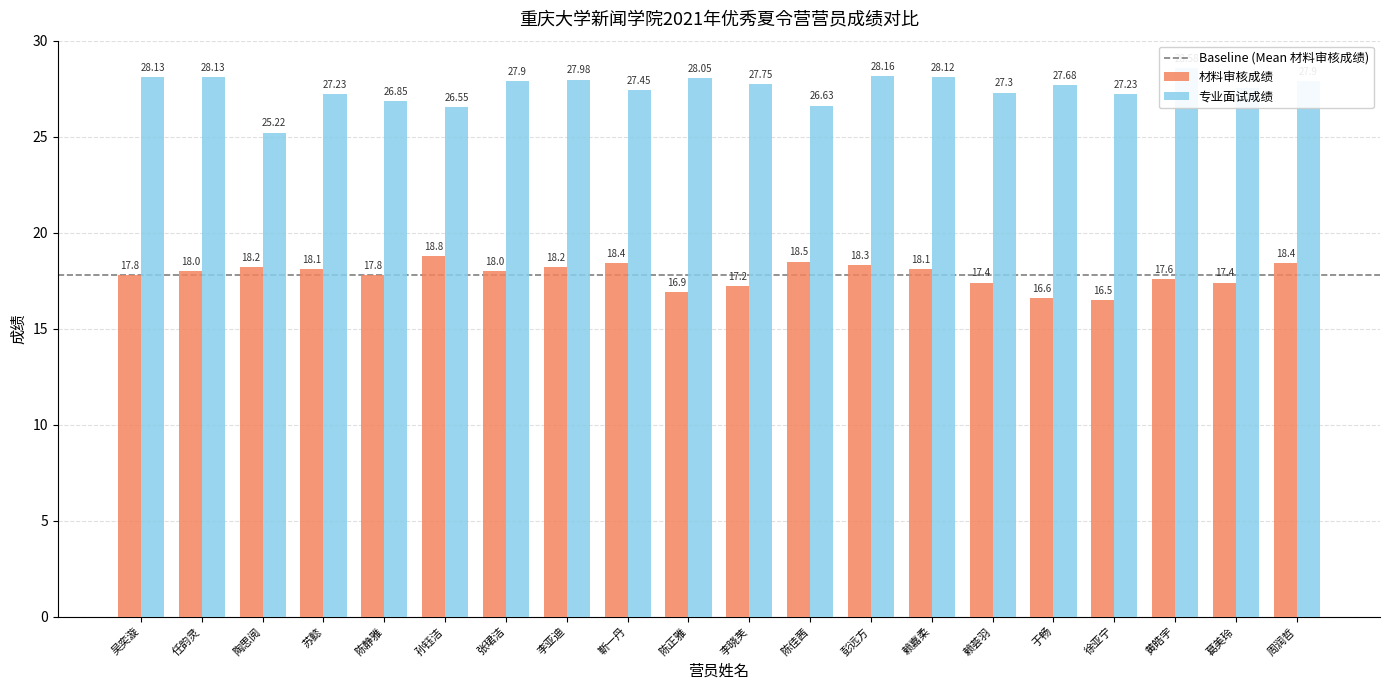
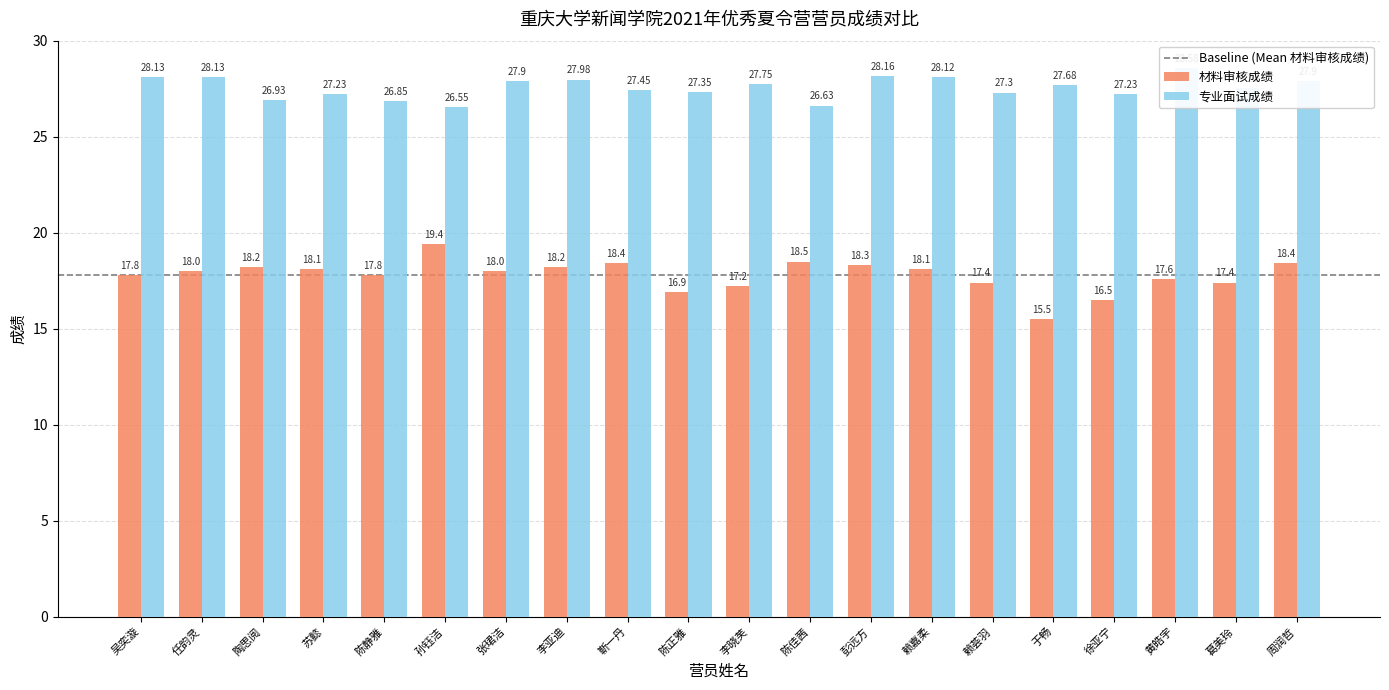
专业面试成绩, 陶思阅: 25.22 -> 26.93
材料审核成绩, 孙钰洁: 18.8 -> 19.4
专业面试成绩, 陈正雅: 28.05 -> 27.35
材料审核成绩, 于畅: 16.6 -> 15.5
